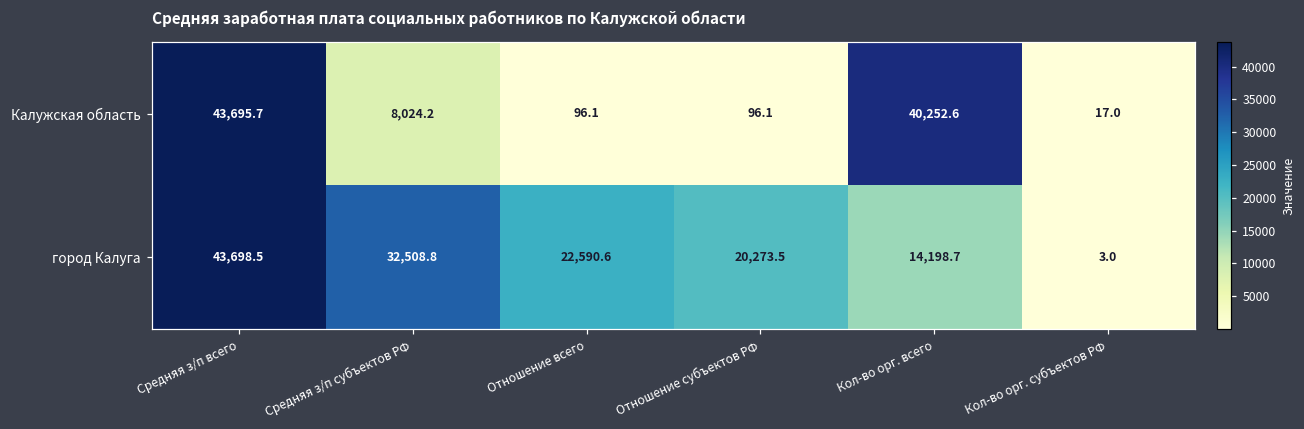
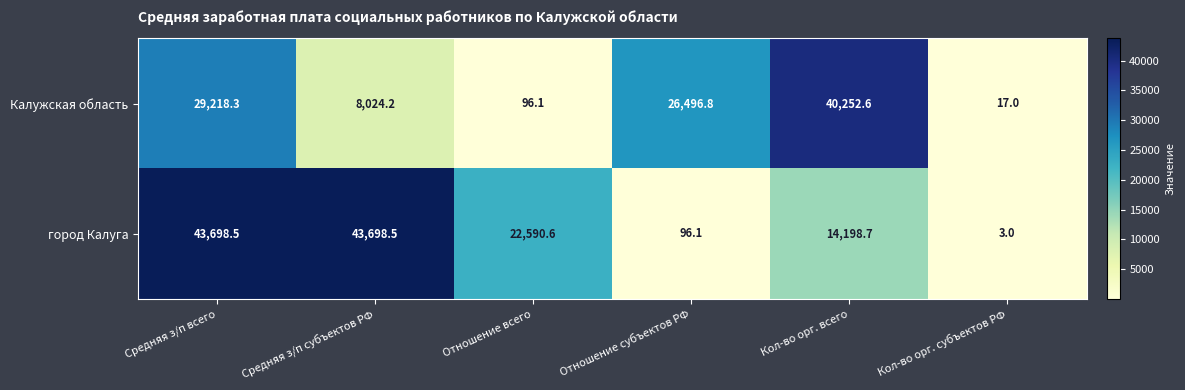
Калужская область, Средняя з/п всего: 43,695.7 -> 29,218.3
Калужская область, Отношение субъектов РФ: 96.1 -> 26,496.8
город Калуга, Средняя з/п субъектов РФ: 32,508.8 -> 43,698.5
город Калуга, Отношение субъектов РФ: 20,273.5 -> 96.1
